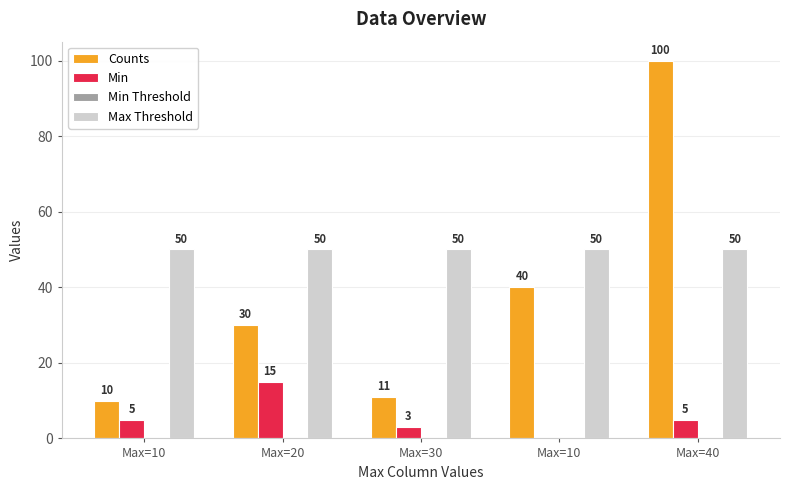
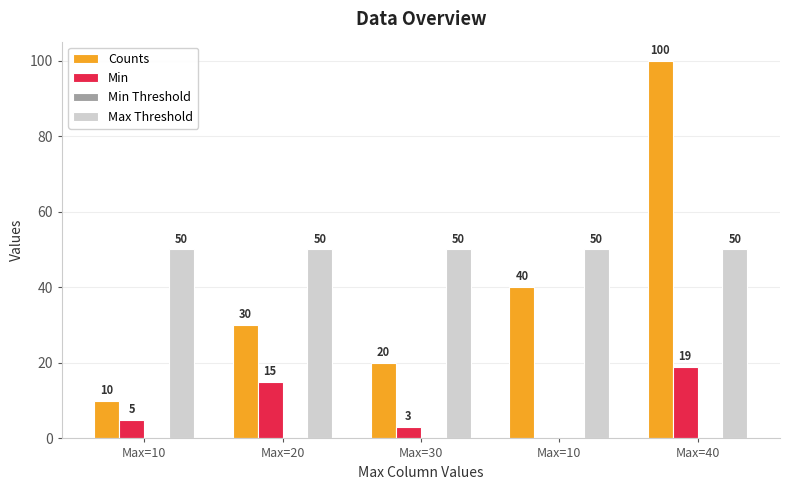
Counts, Max=30: 11 -> 20
Min, Max=40: 5 -> 19
